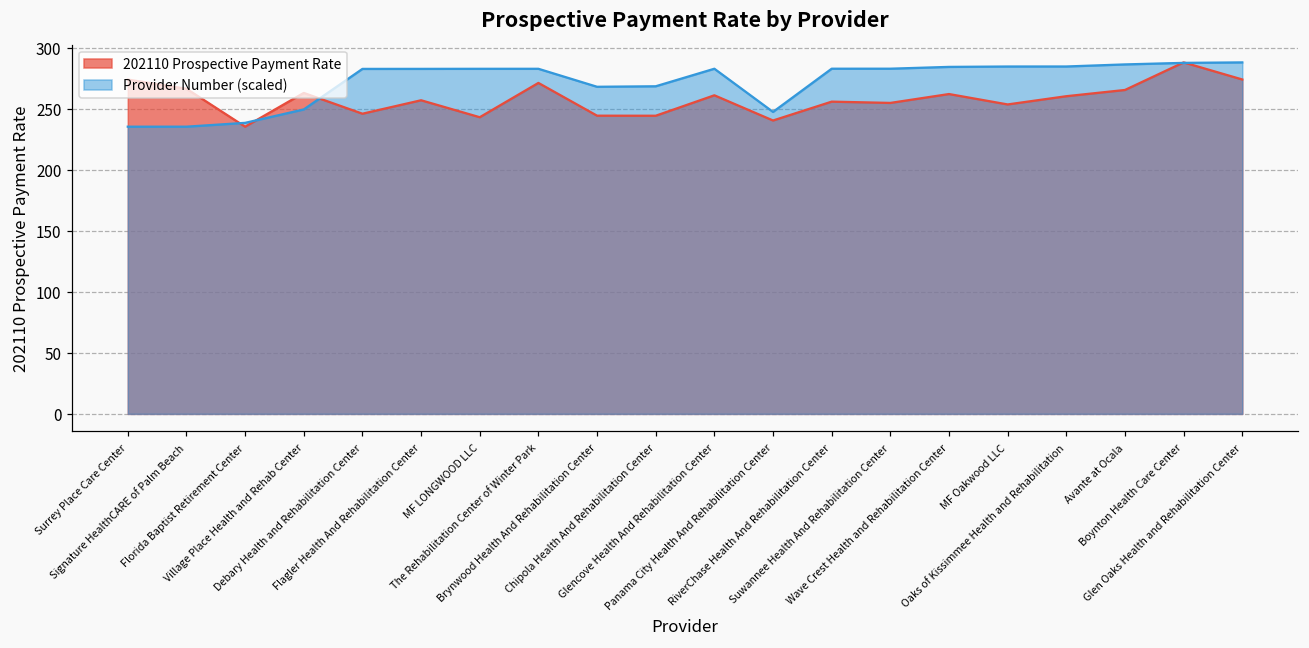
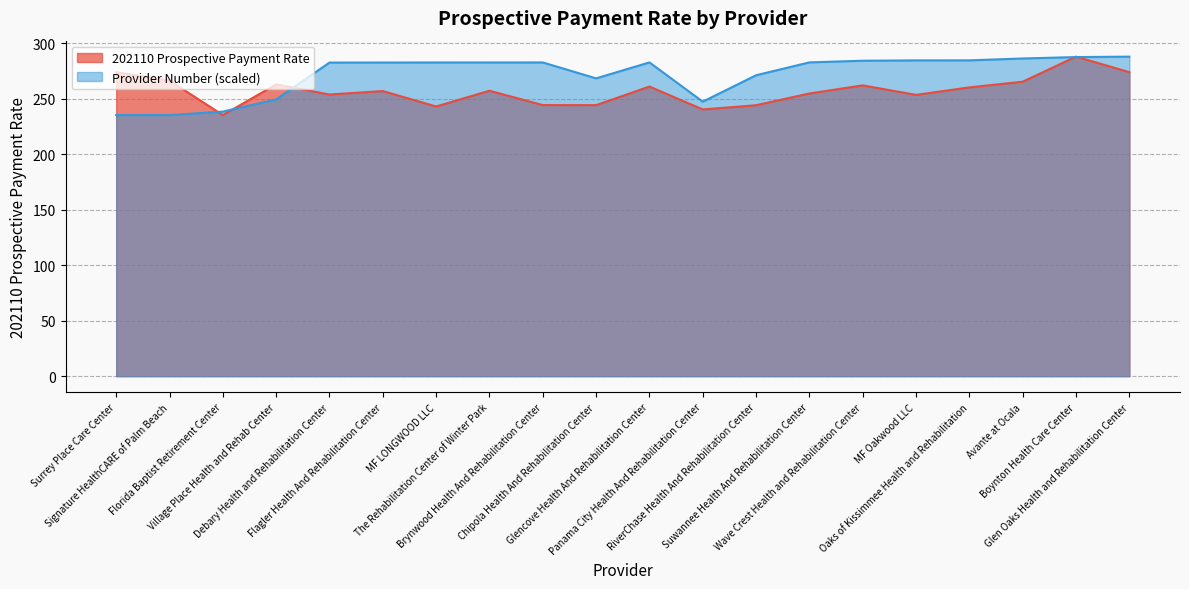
202110 Prospective Payment Rate, Debary Health and Rehabilitation Center: 246 -> 254
202110 Prospective Payment Rate, The Rehabilitation Center of Winter Park: 271 -> 257
Provider Number (scaled), Brynwood Health And Rehabilitation Center: 268 -> 283
202110 Prospective Payment Rate, RiverChase Health And Rehabilitation Center: 256 -> 244
Provider Number (scaled), RiverChase Health And Rehabilitation Center: 283 -> 271
